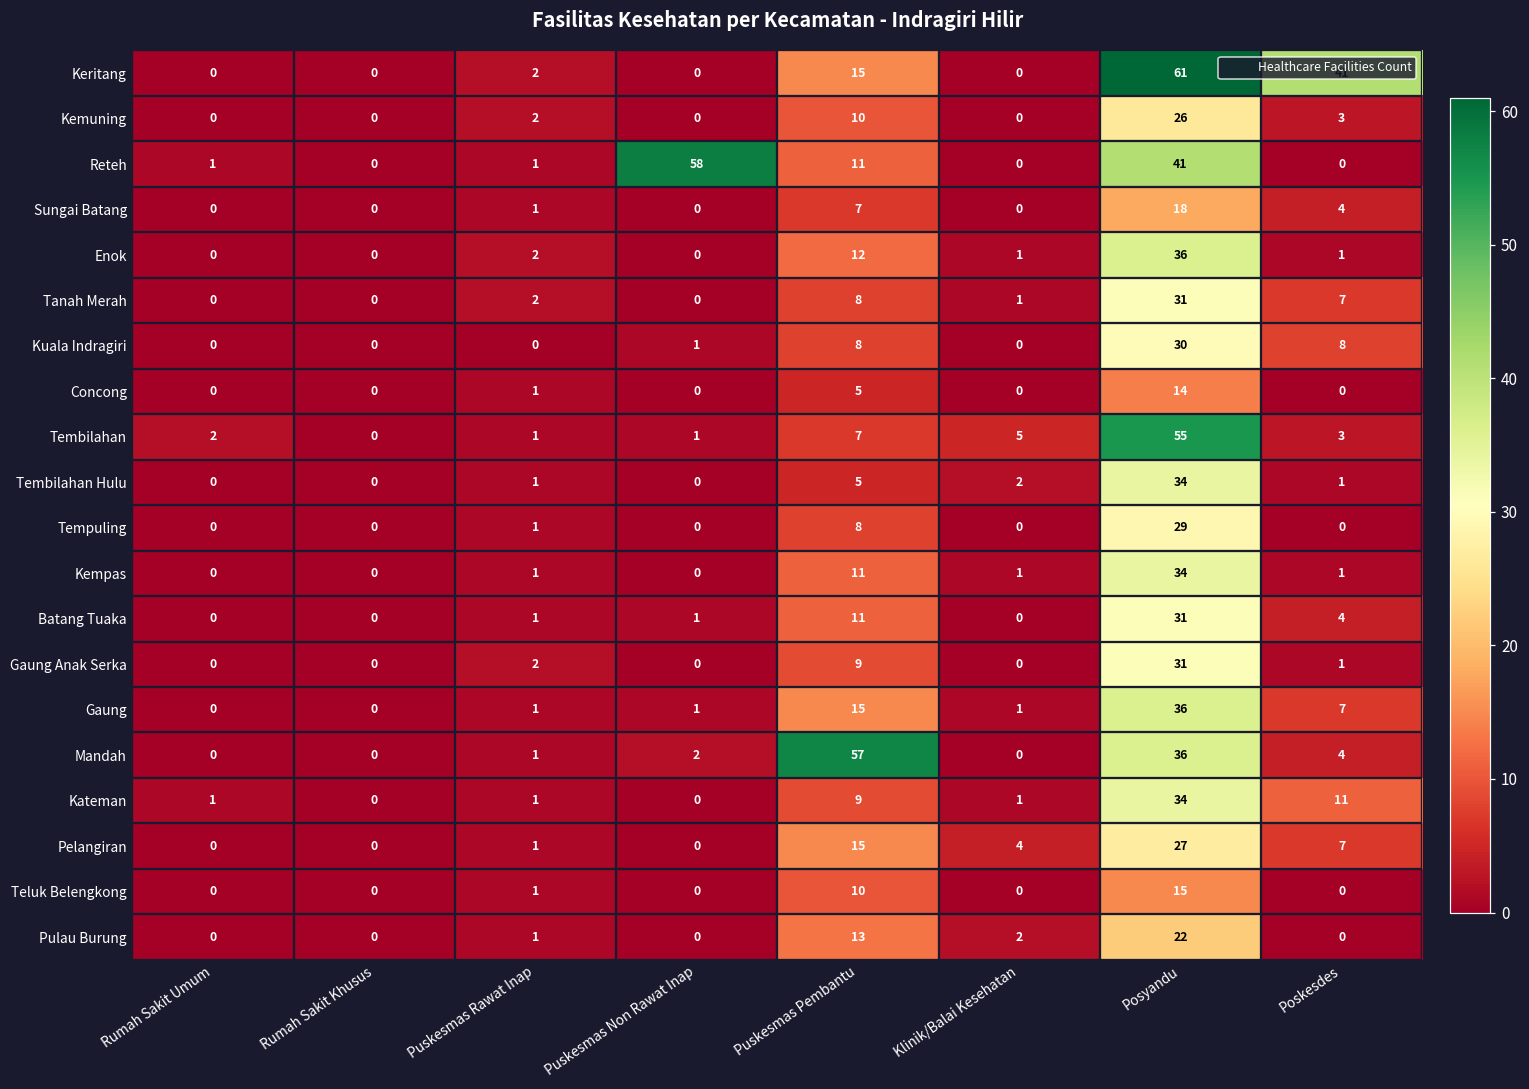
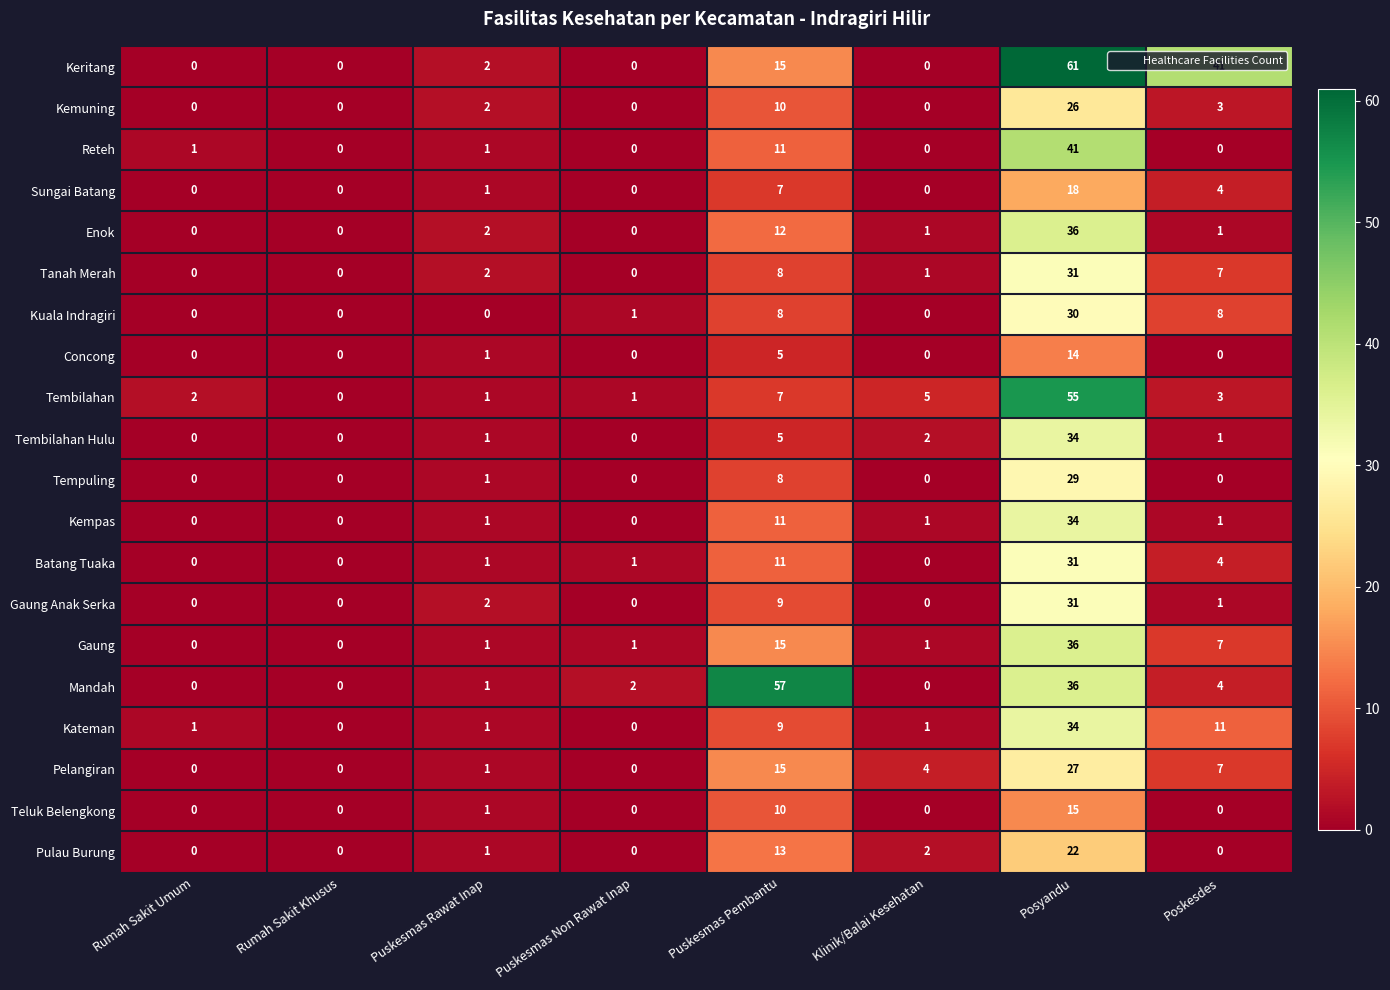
Reteh, Puskesmas Non Rawat Inap: 58 -> 0
